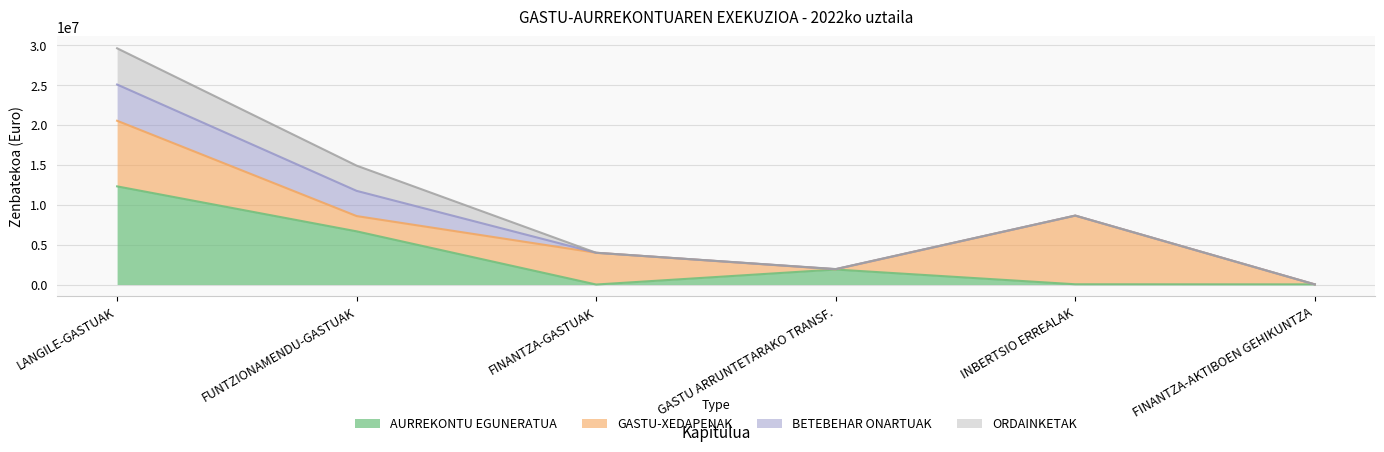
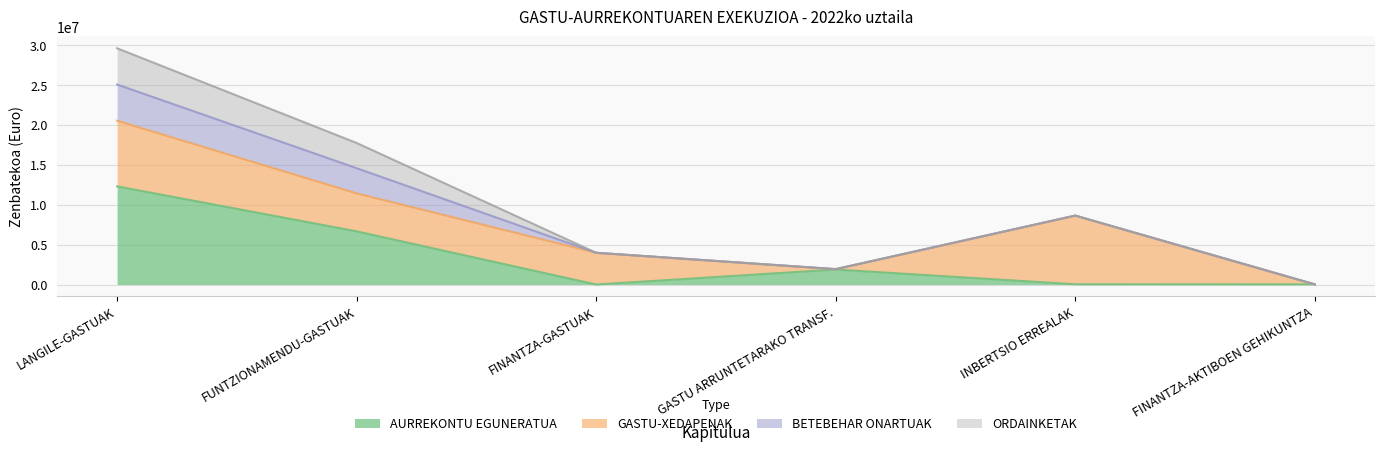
GASTU-XEDAPENAK, FUNTZIONAMENDU-GASTUAK: 2000000 -> 5000000
